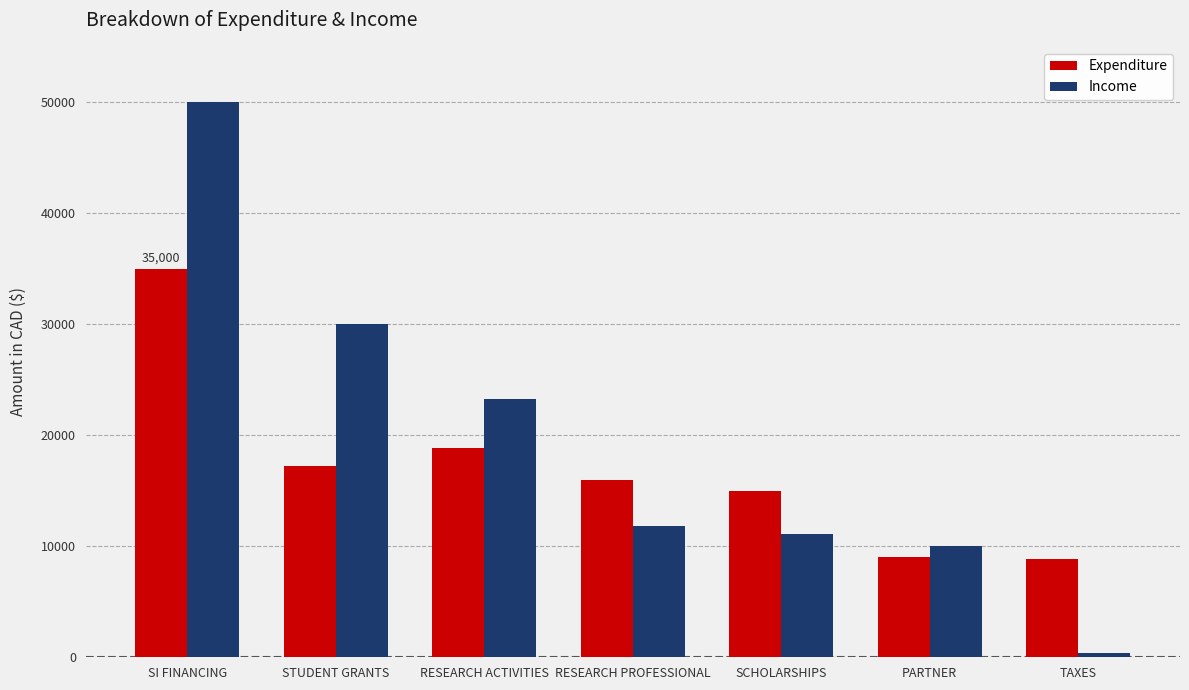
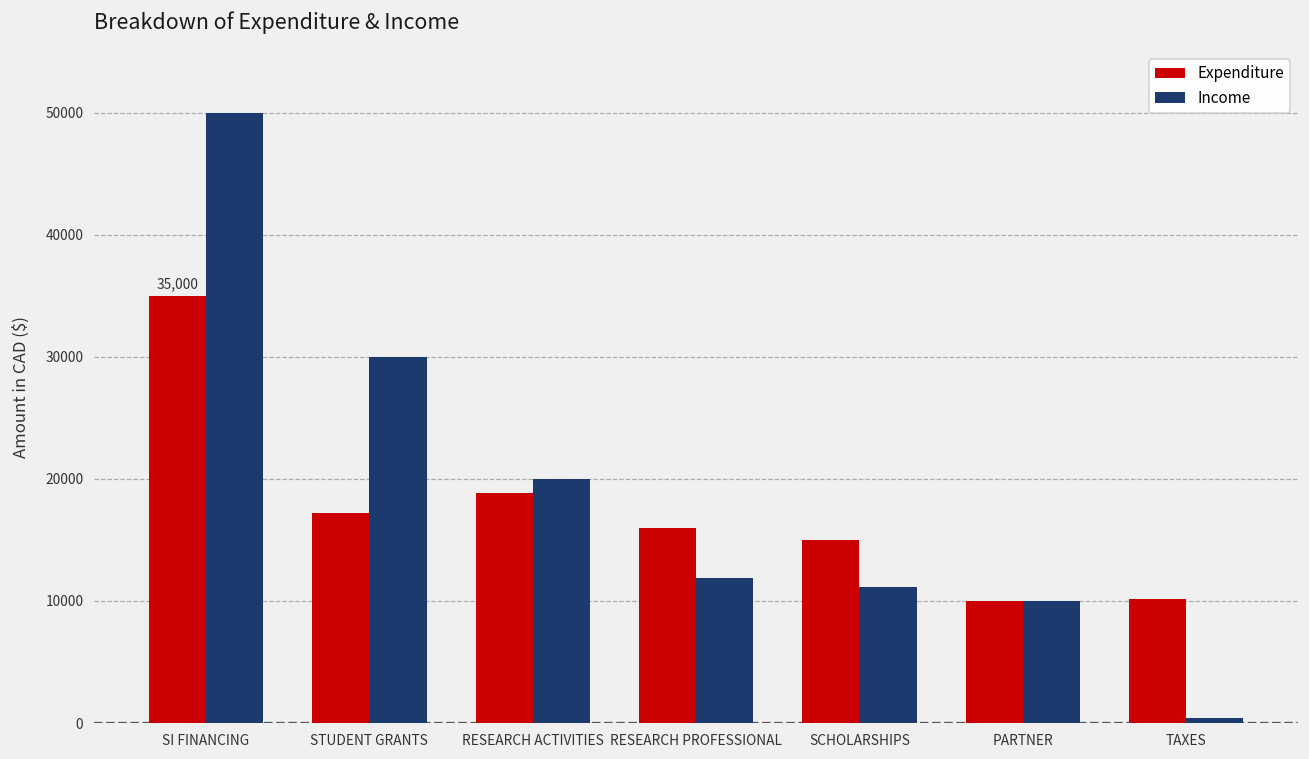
Income, RESEARCH ACTIVITIES: 23200 -> 20000
Expenditure, PARTNER: 9000 -> 10000
Expenditure, TAXES: 8900 -> 10200
